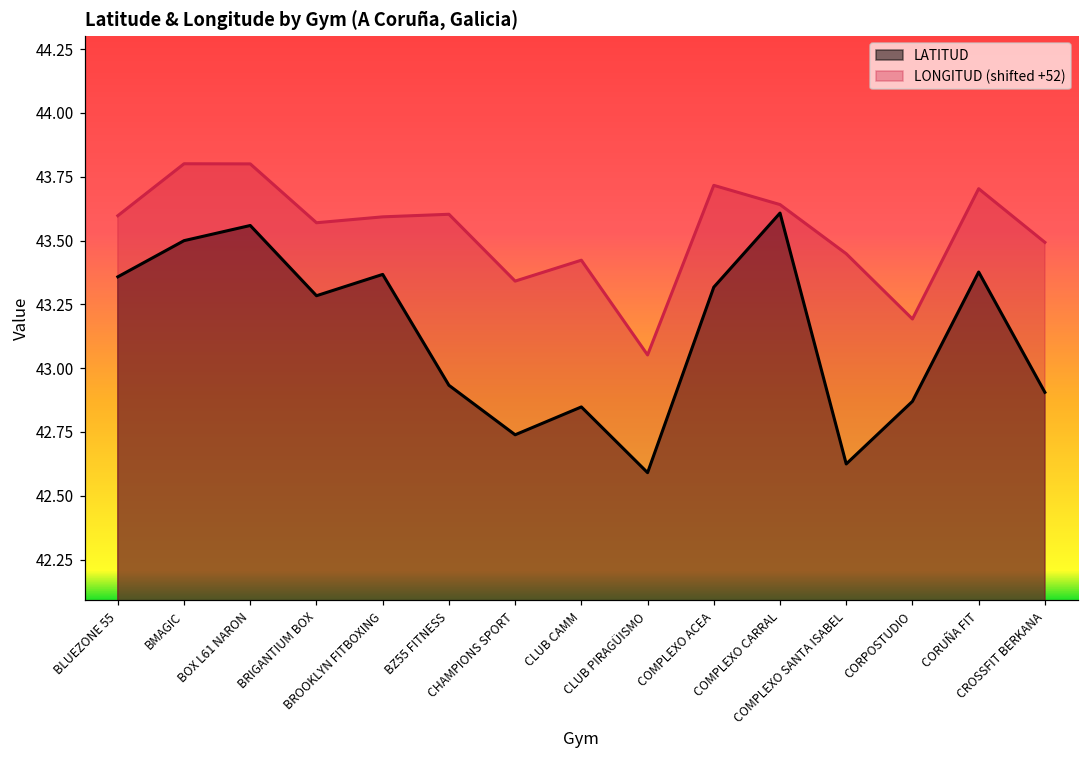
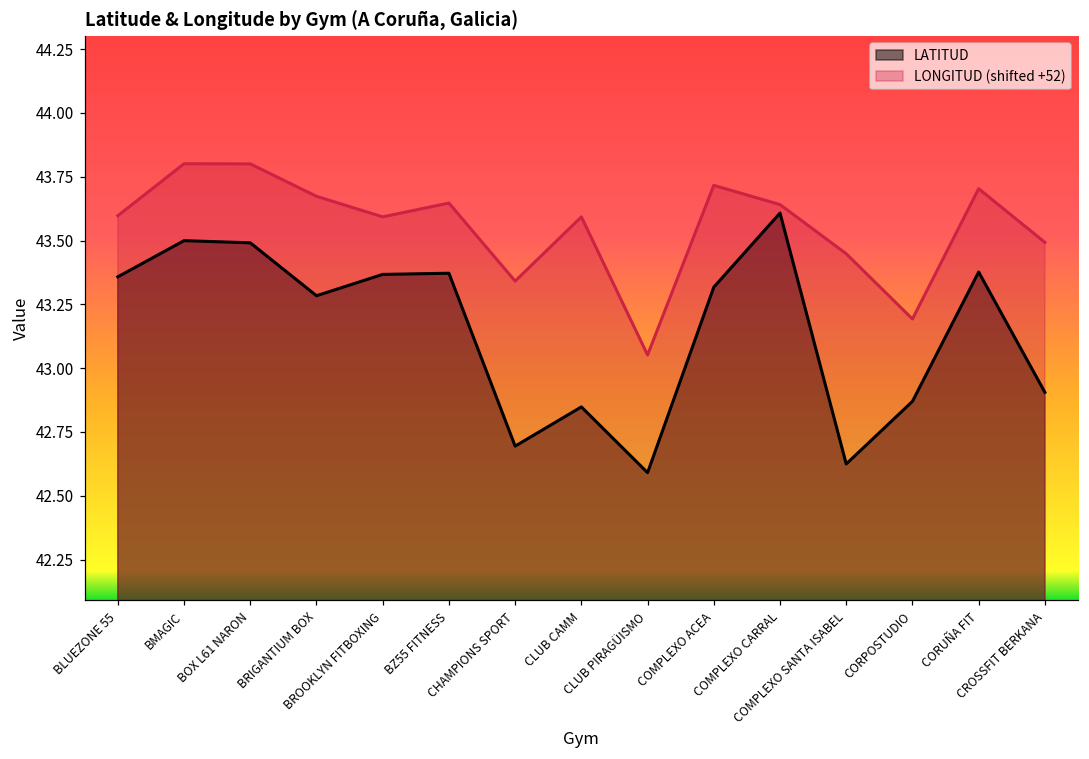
LATITUD, BOX L61 NARON: 43.56 -> 43.49
LONGITUD (shifted +52), BRIGANTIUM BOX: 43.57 -> 43.67
LATITUD, BZ55 FITNESS: 42.93 -> 43.37
LONGITUD (shifted +52), BZ55 FITNESS: 43.60 -> 43.65
LATITUD, CHAMPIONS SPORT: 42.74 -> 42.69
LONGITUD (shifted +52), CLUB CAMM: 43.42 -> 43.59
